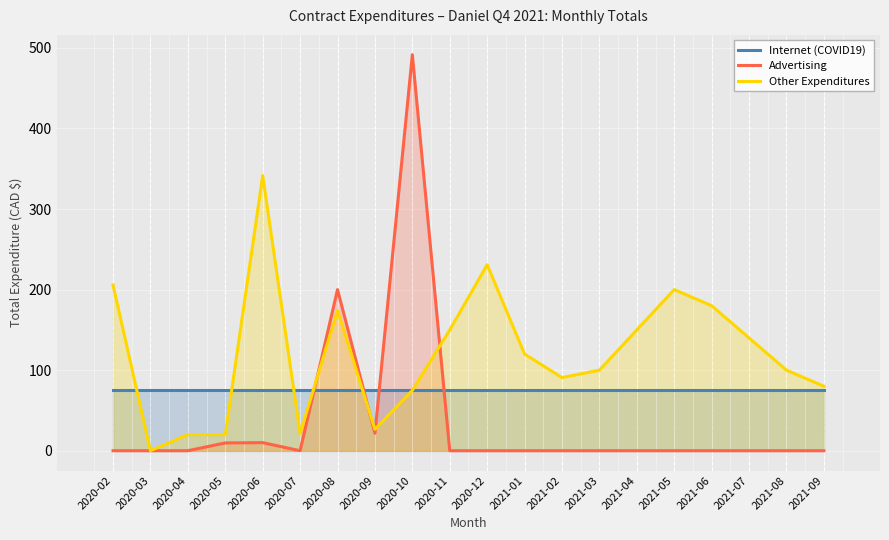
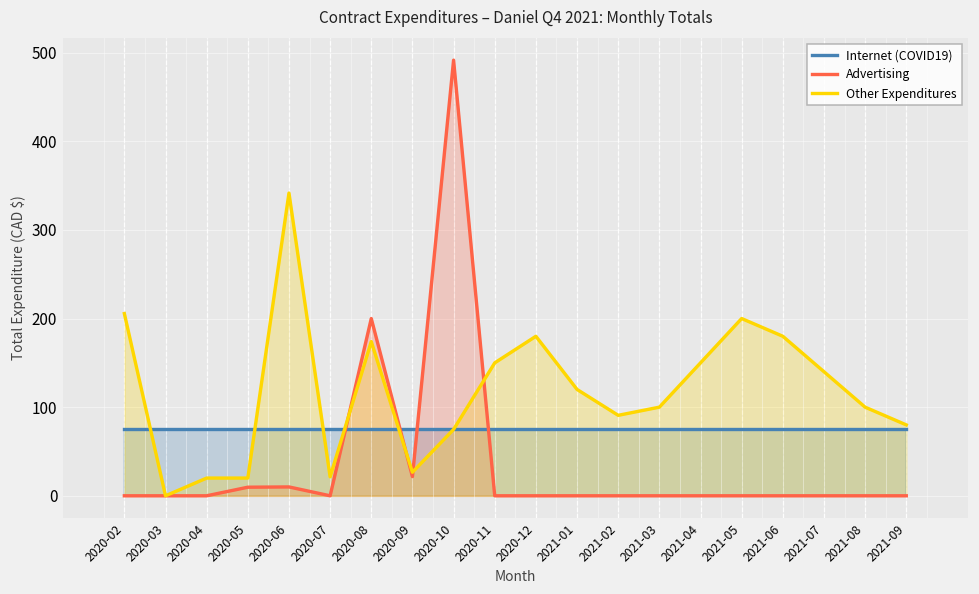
Other Expenditures, 2020-12: 230 -> 180
